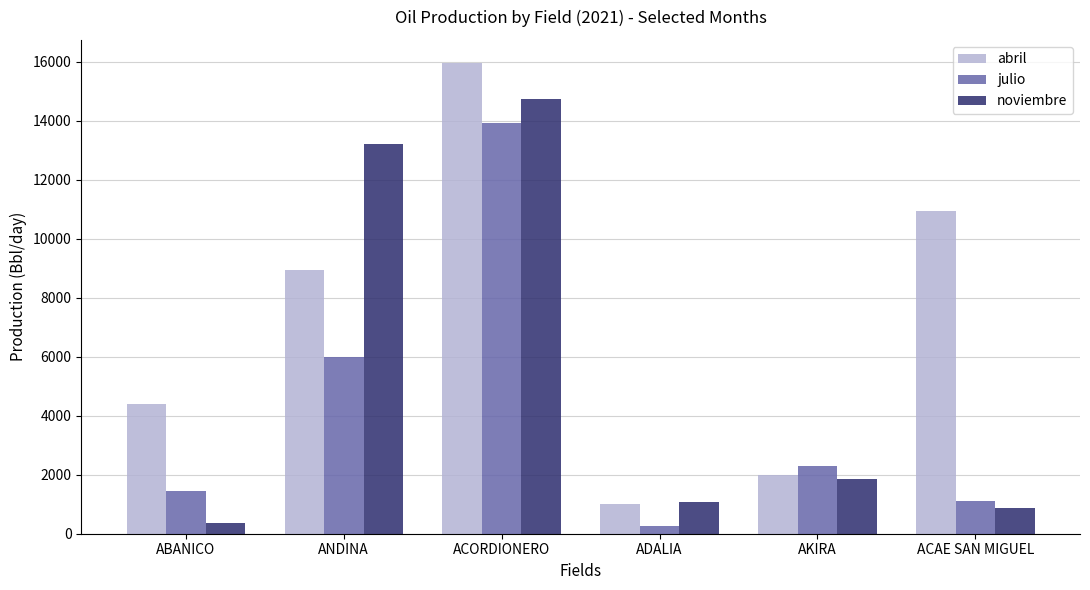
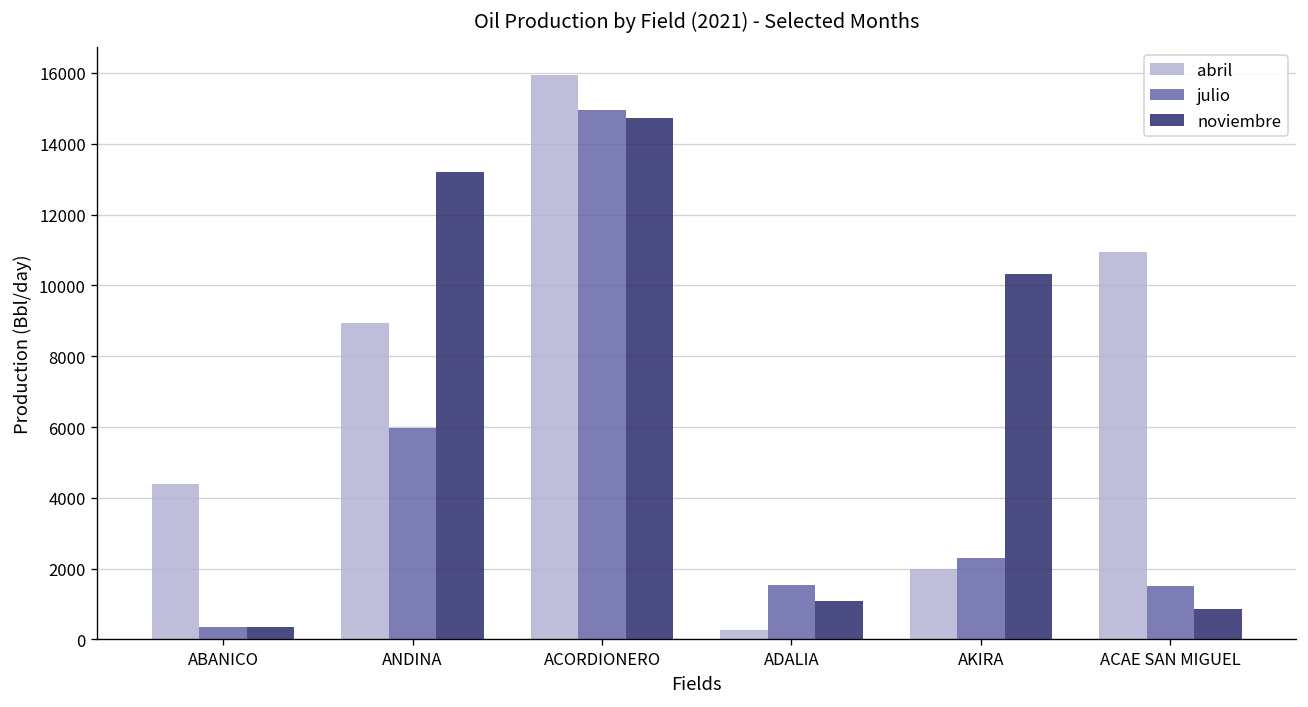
julio, ABANICO: 1500 -> 400
julio, ACORDIONERO: 13900 -> 15000
abril, ADALIA: 1000 -> 300
julio, ADALIA: 300 -> 1500
noviembre, AKIRA: 1900 -> 10300
julio, ACAE SAN MIGUEL: 1100 -> 1500
